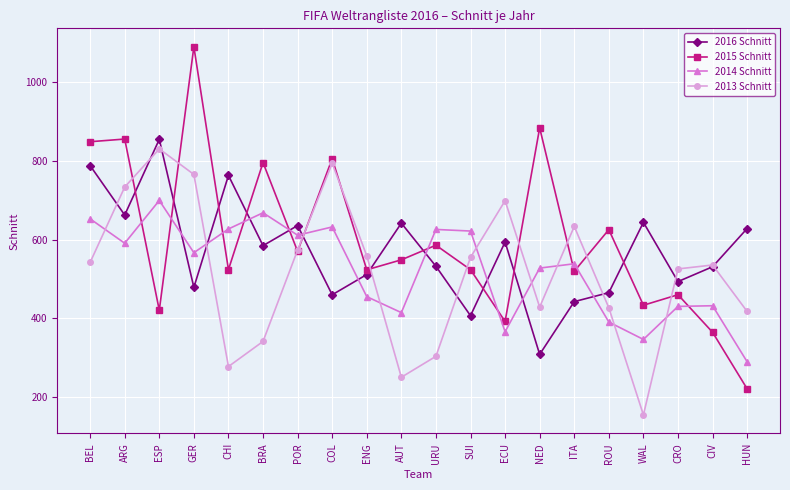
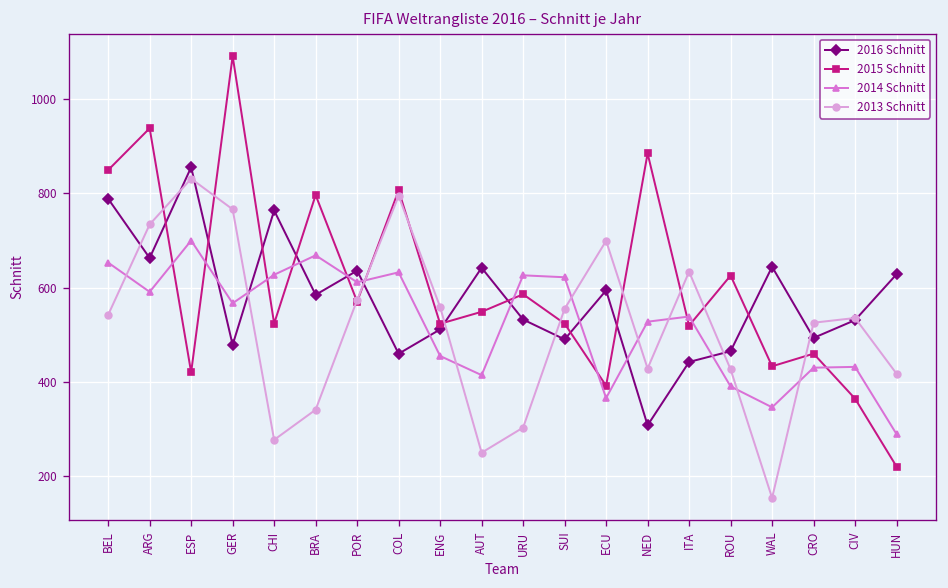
2015 Schnitt, ARG: 860 -> 940
2016 Schnitt, SUI: 410 -> 490
